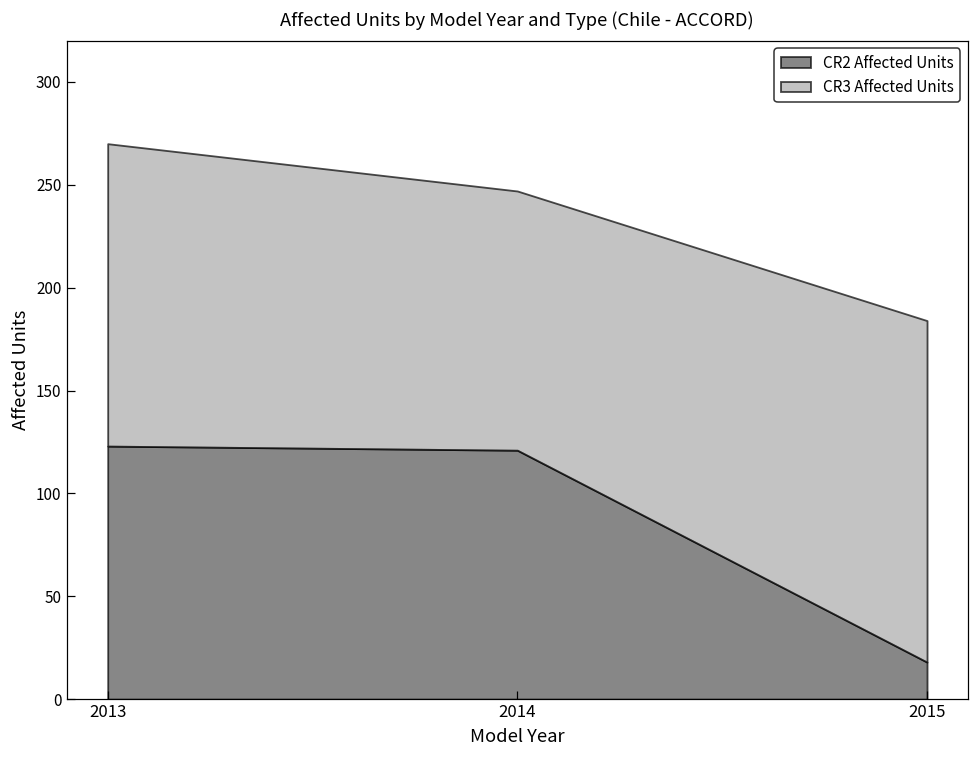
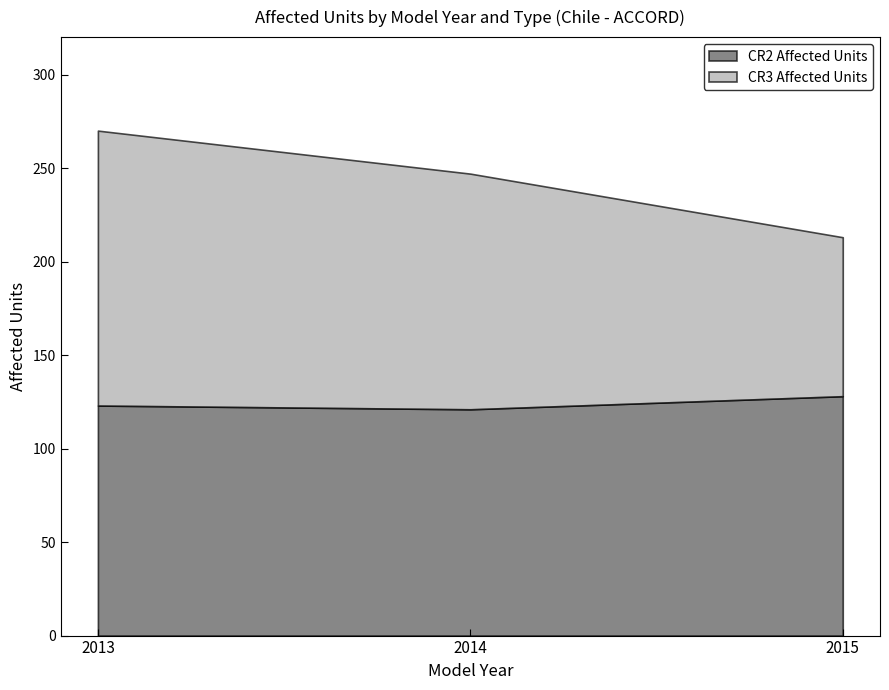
CR2 Affected Units, 2015: 18 -> 128
CR3 Affected Units, 2015: 166 -> 85
